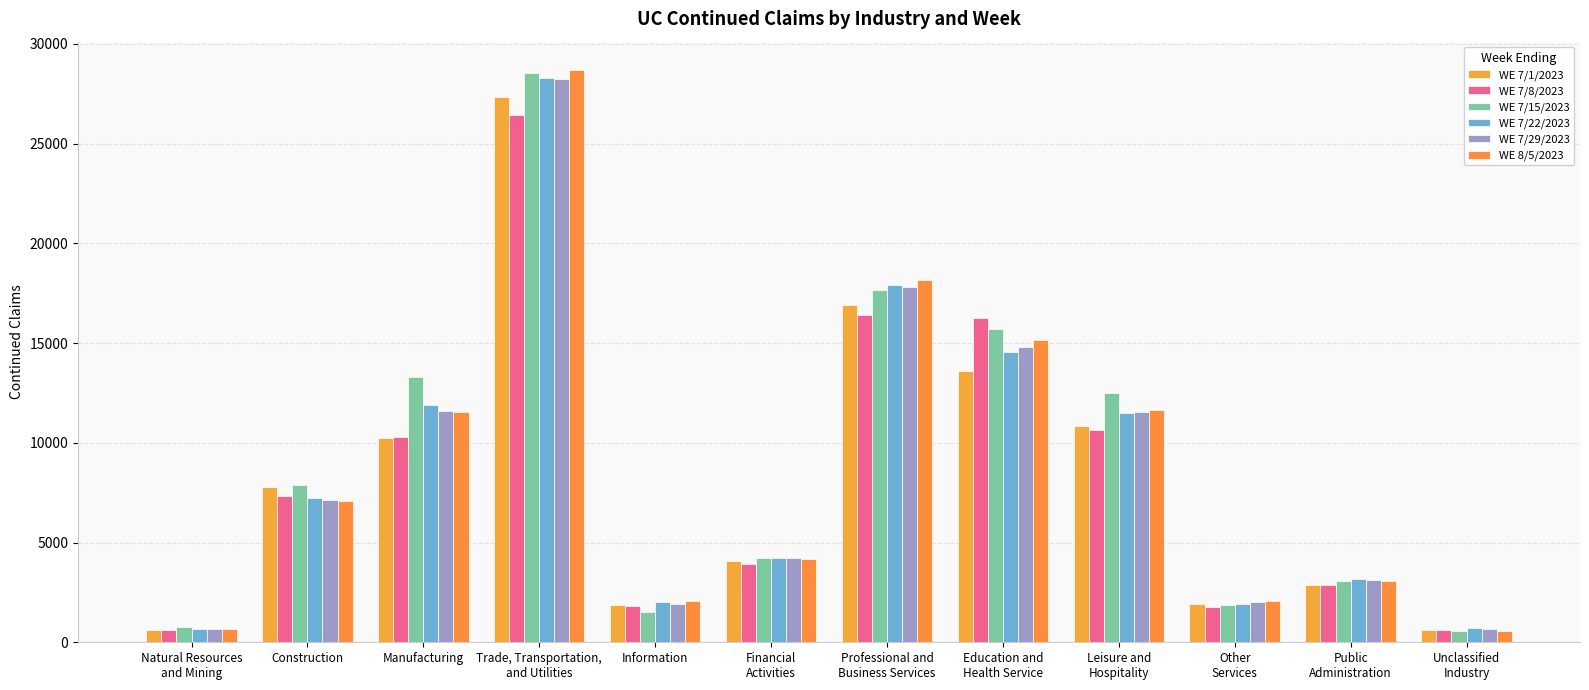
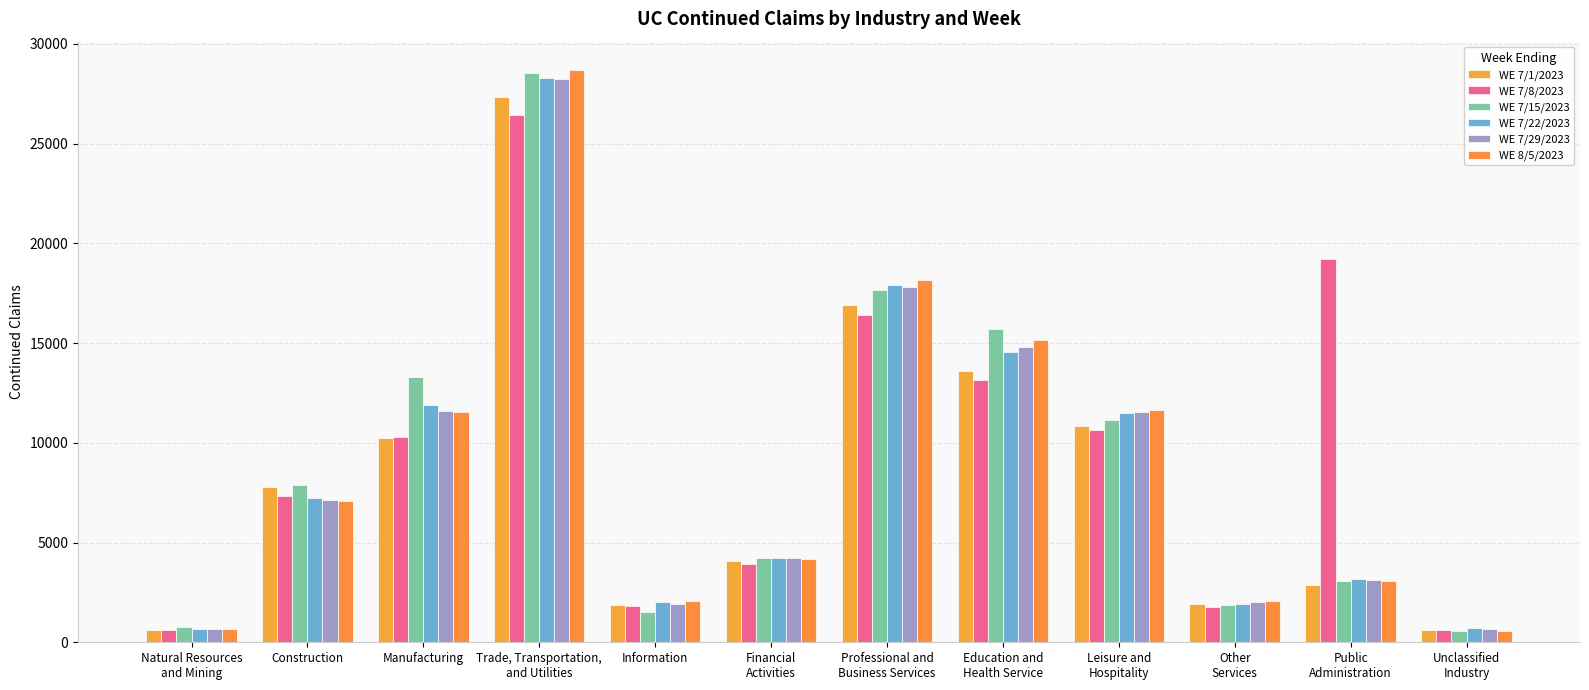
WE 7/8/2023, Education and Health Service: 16300 -> 13200
WE 7/15/2023, Leisure and Hospitality: 12500 -> 11200
WE 7/8/2023, Public Administration: 2900 -> 19200
